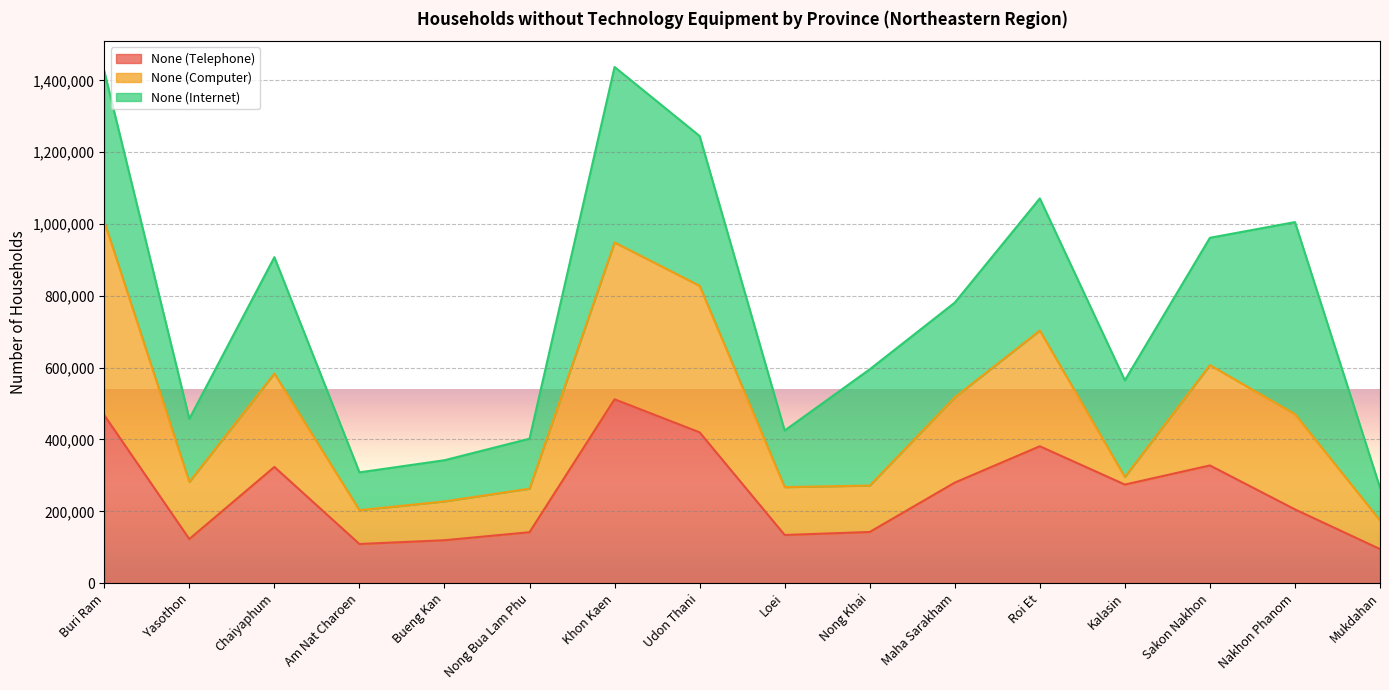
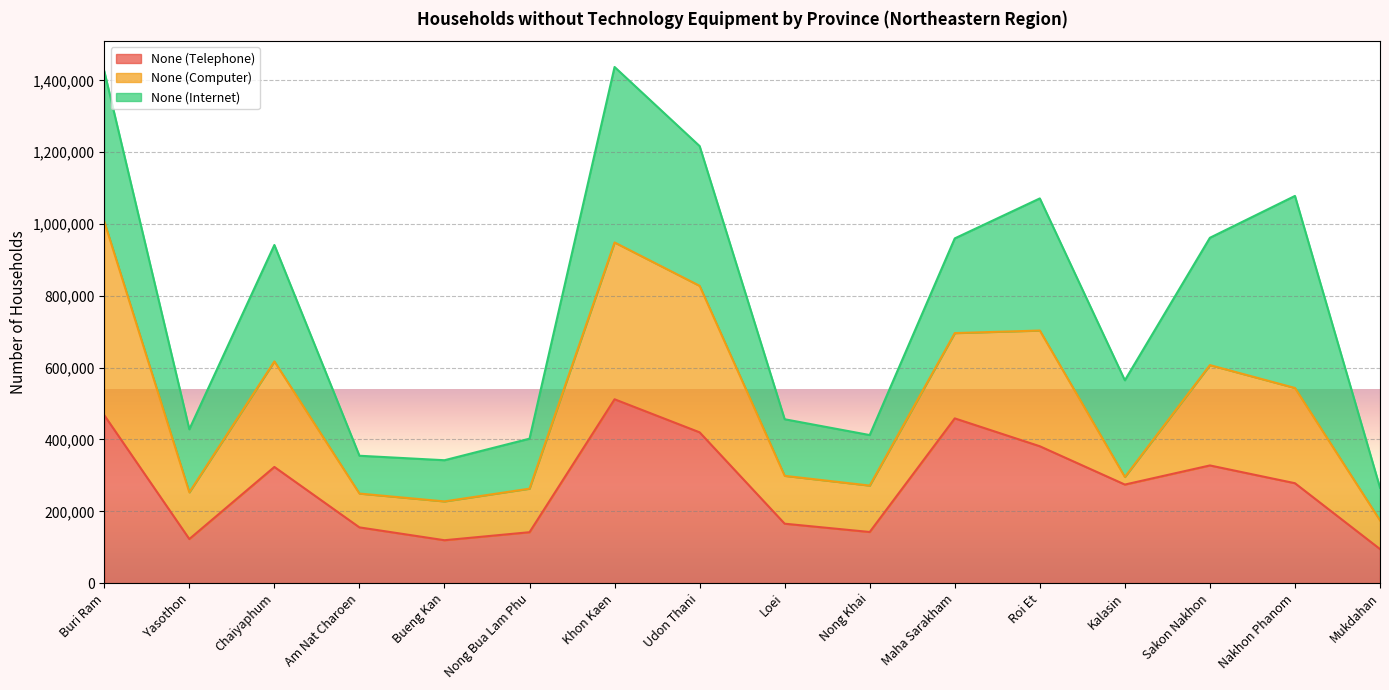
None (Computer), Yasothon: 160,000 -> 130,000
None (Computer), Chaiyaphum: 260,000 -> 290,000
None (Telephone), Am Nat Charoen: 110,000 -> 160,000
None (Internet), Udon Thani: 420,000 -> 390,000
None (Telephone), Loei: 130,000 -> 170,000
None (Internet), Nong Khai: 320,000 -> 140,000
None (Telephone), Maha Sarakham: 280,000 -> 460,000
None (Telephone), Nakhon Phanom: 210,000 -> 280,000
